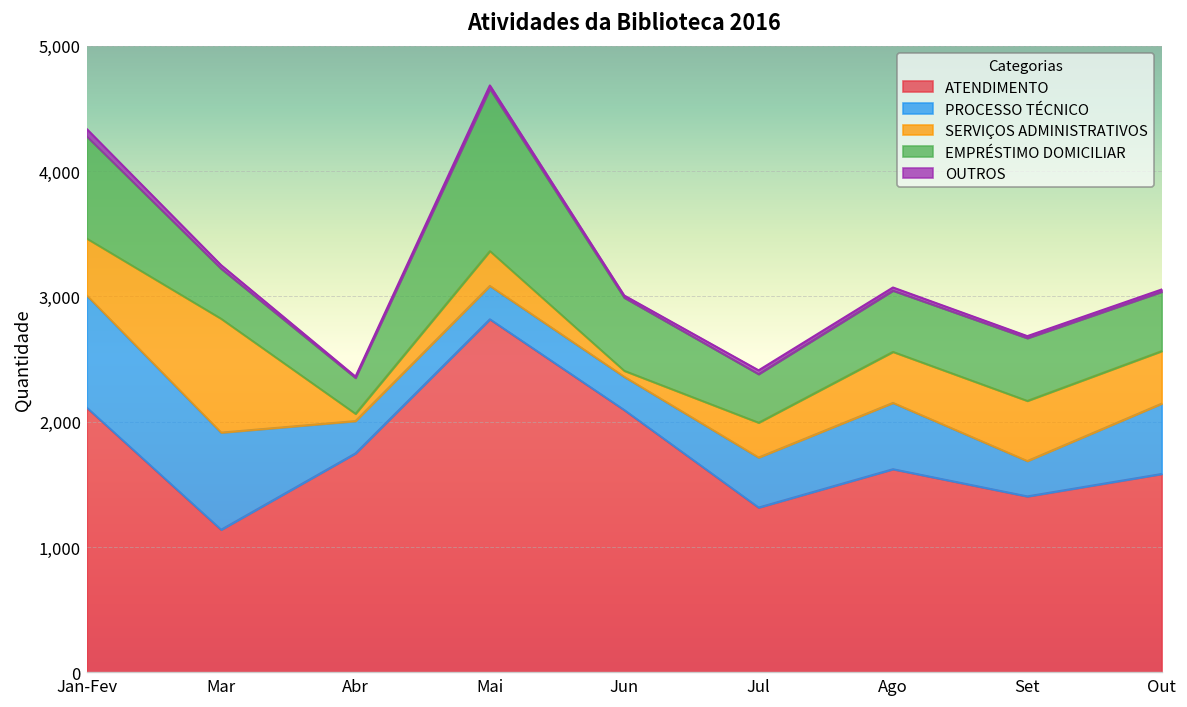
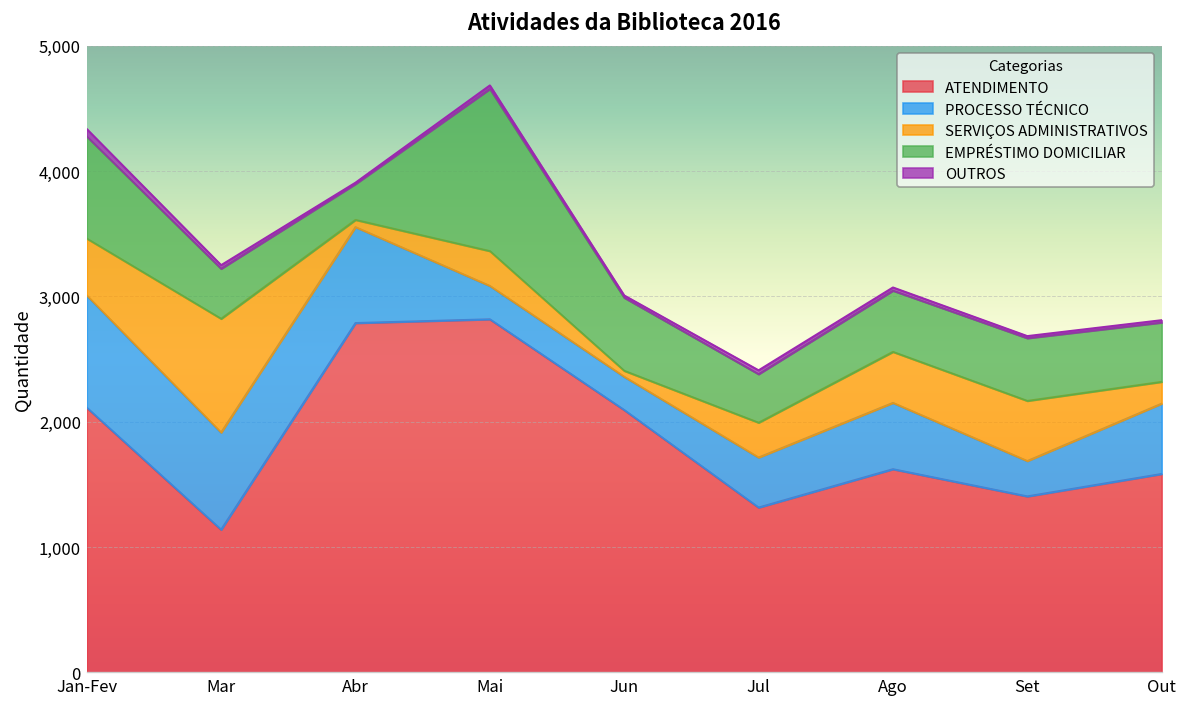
ATENDIMENTO, Abr: 1,750 -> 2,790
PROCESSO TÉCNICO, Abr: 260 -> 770
SERVIÇOS ADMINISTRATIVOS, Out: 420 -> 170
